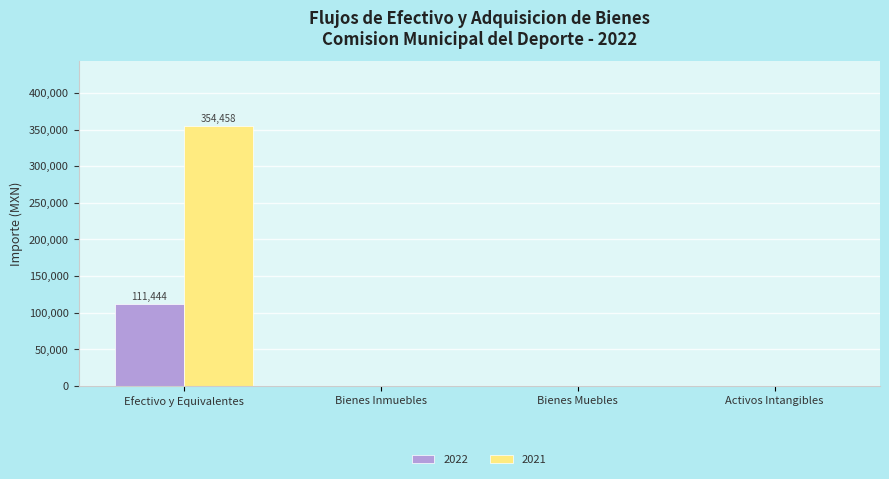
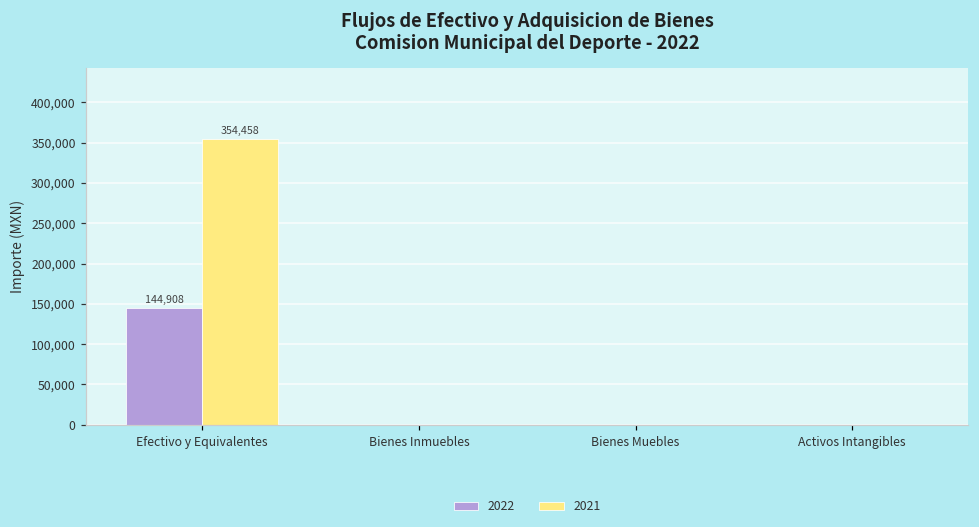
2022, Efectivo y Equivalentes: 111,444 -> 144,908
